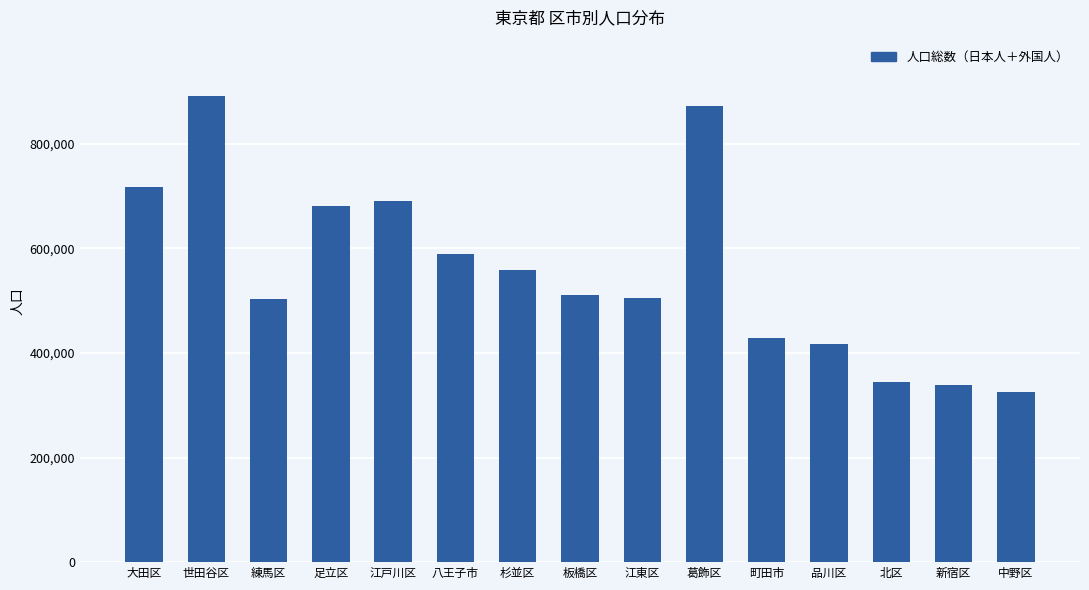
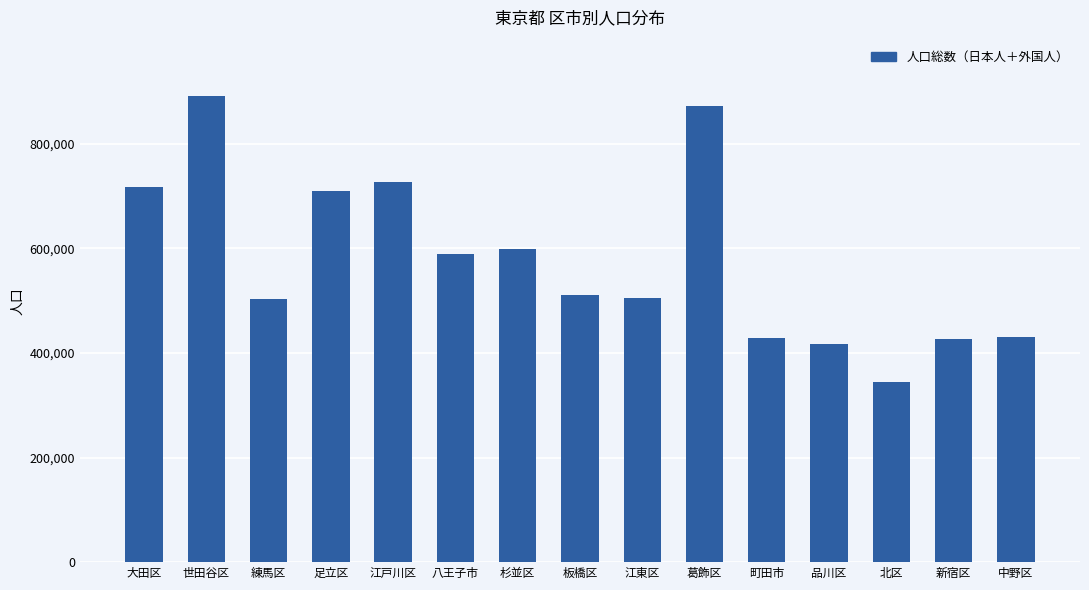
足立区: 680,000 -> 710,000
江戸川区: 690,000 -> 730,000
杉並区: 560,000 -> 600,000
新宿区: 340,000 -> 430,000
中野区: 330,000 -> 430,000
